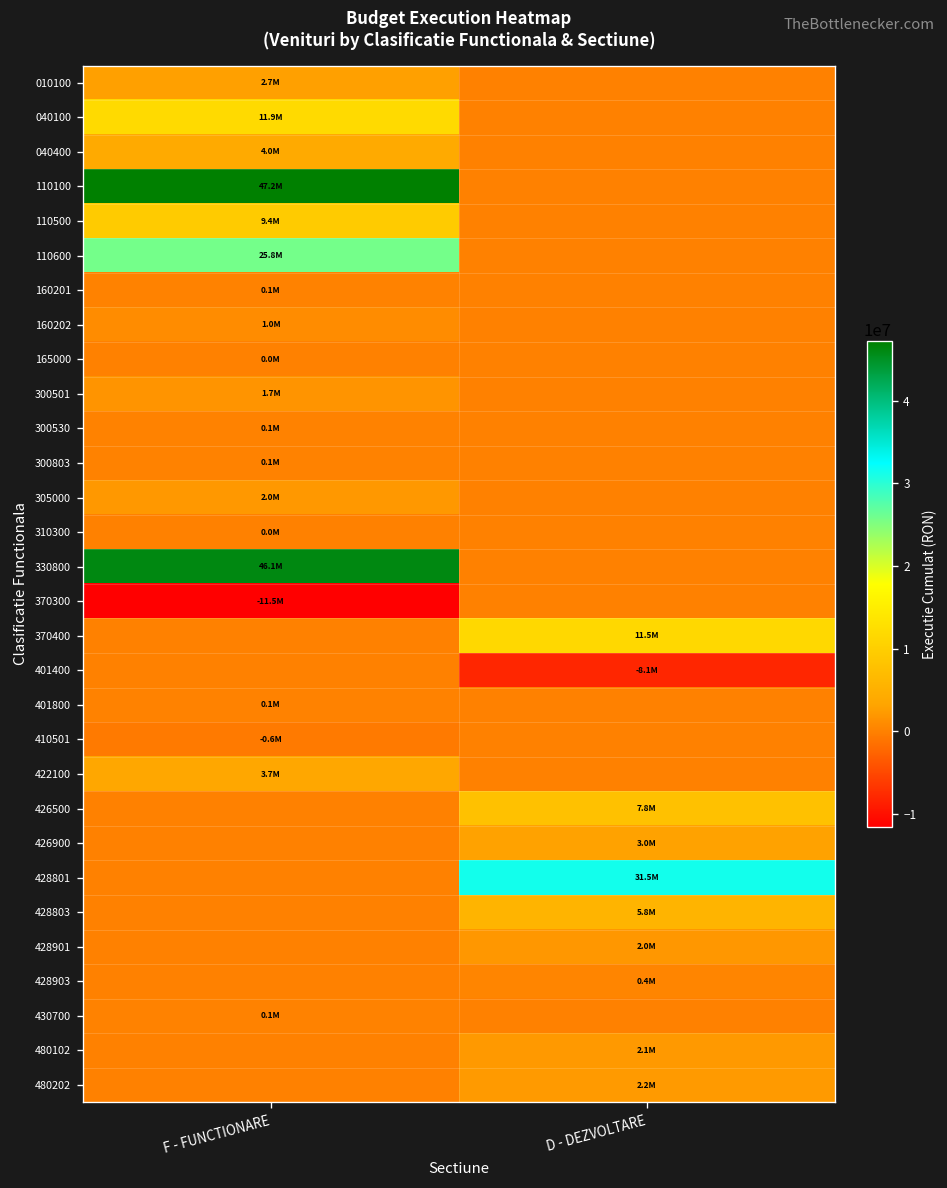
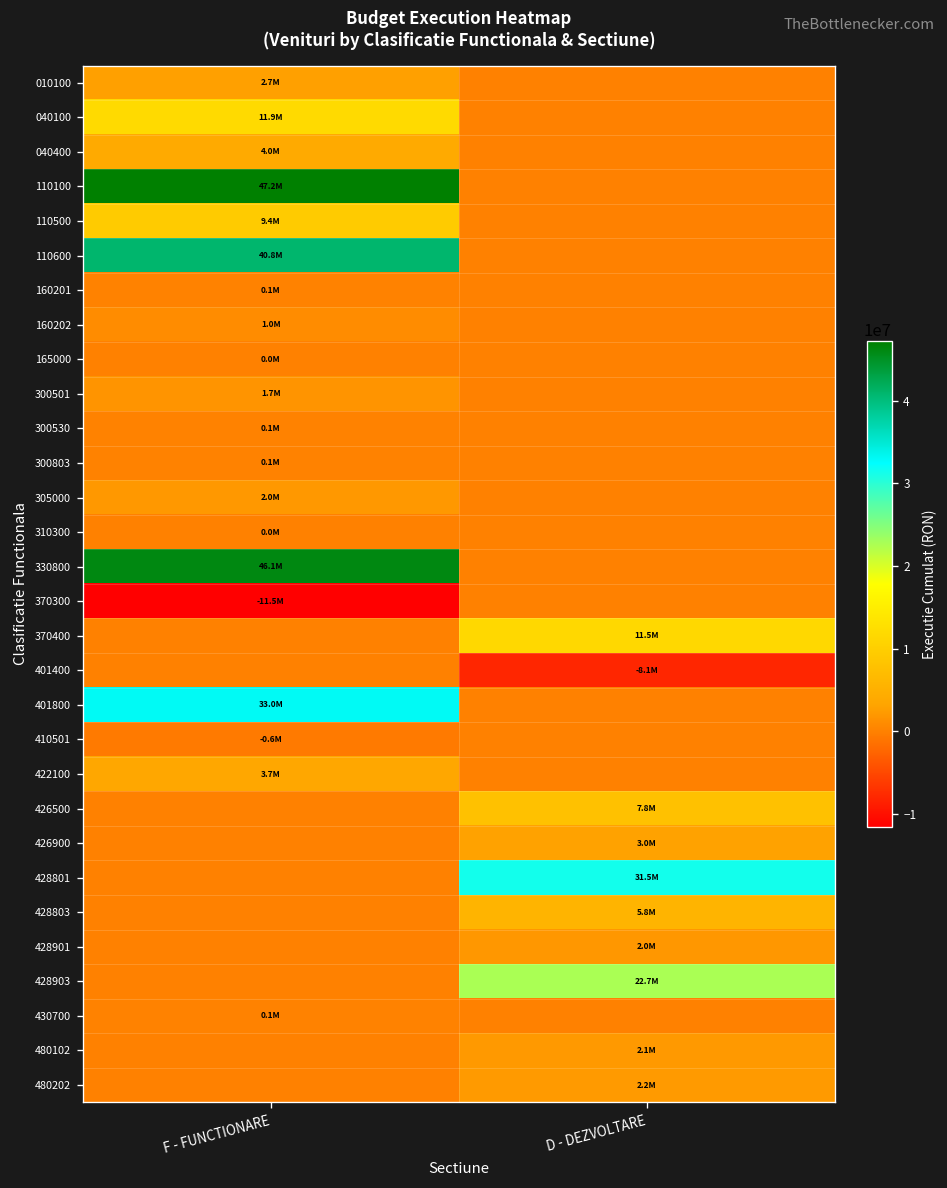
110600, F - FUNCTIONARE: 25.8M -> 40.8M
401800, F - FUNCTIONARE: 0.1M -> 33.0M
428903, D - DEZVOLTARE: 0.4M -> 22.7M
